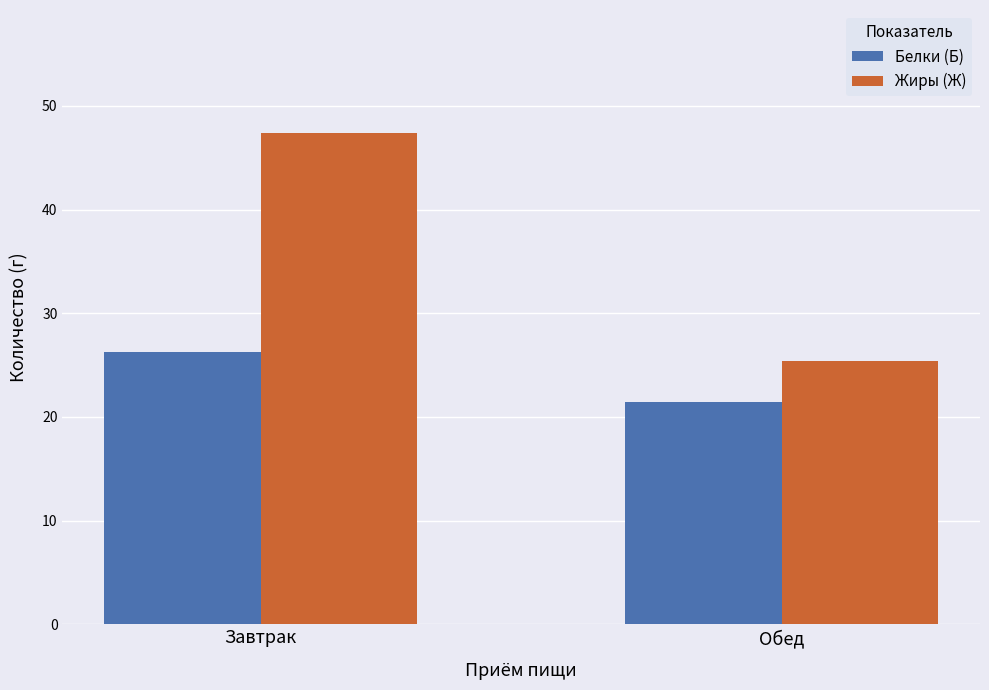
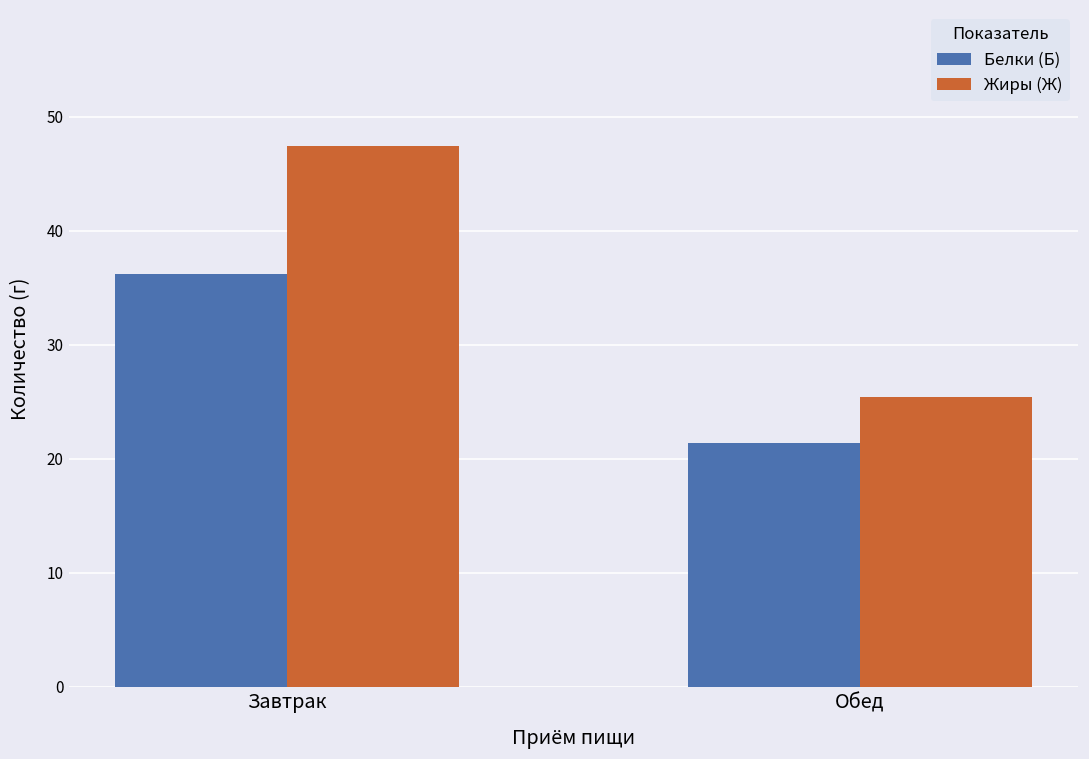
Белки (Б), Завтрак: 26.3 -> 36.2
